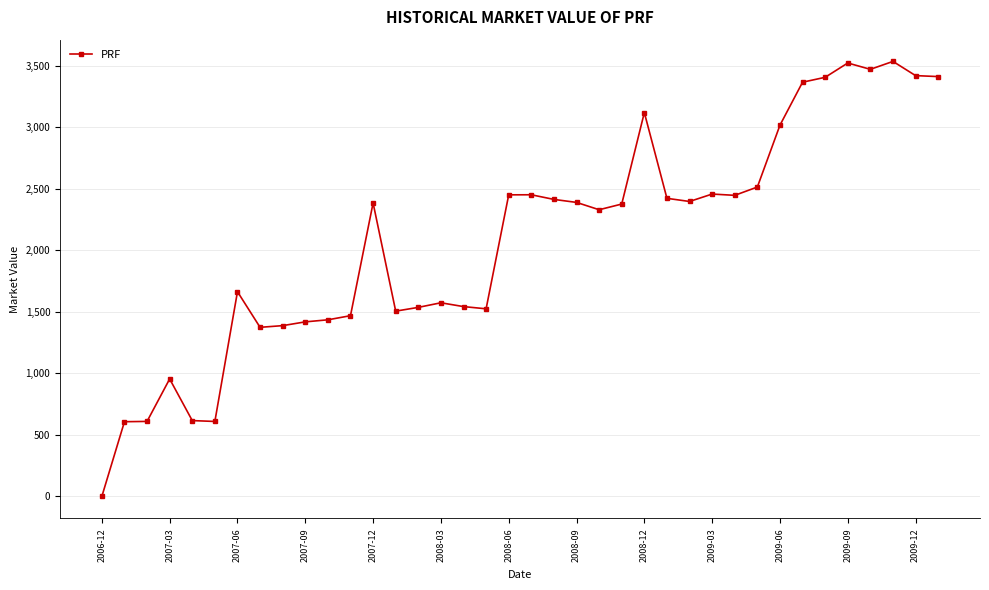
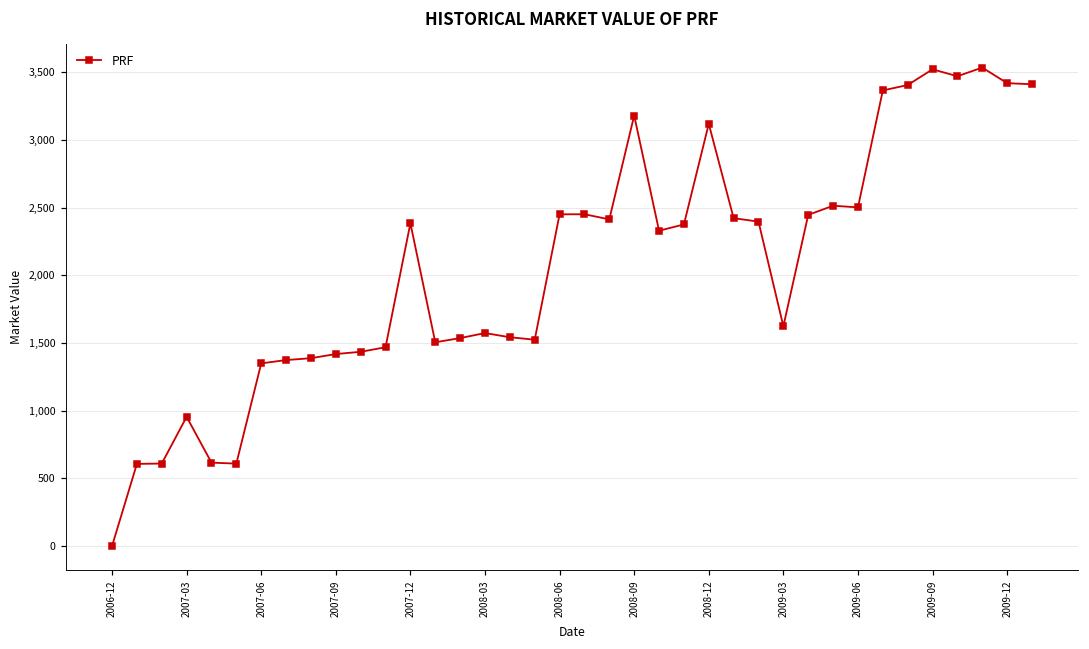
2007-06: 1,660 -> 1,350
2008-09: 2,390 -> 3,180
2009-03: 2,460 -> 1,620
2009-06: 3,020 -> 2,500
